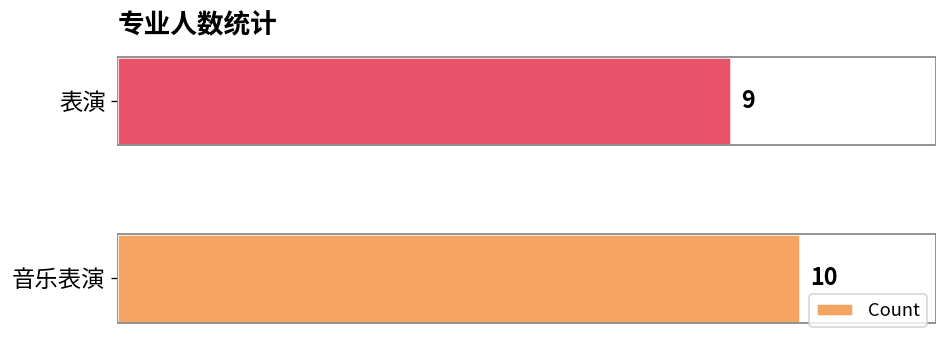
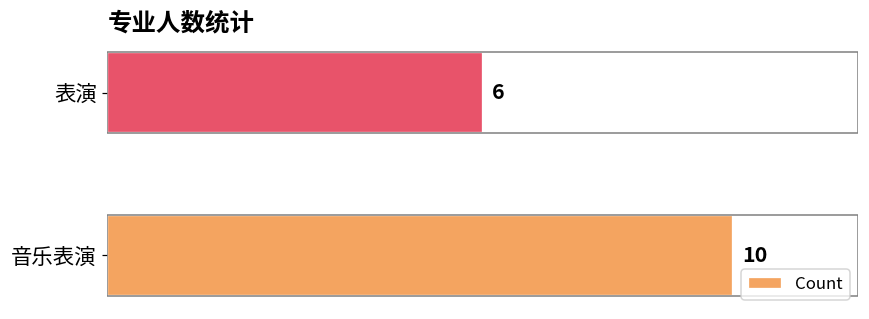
表演: 9 -> 6
